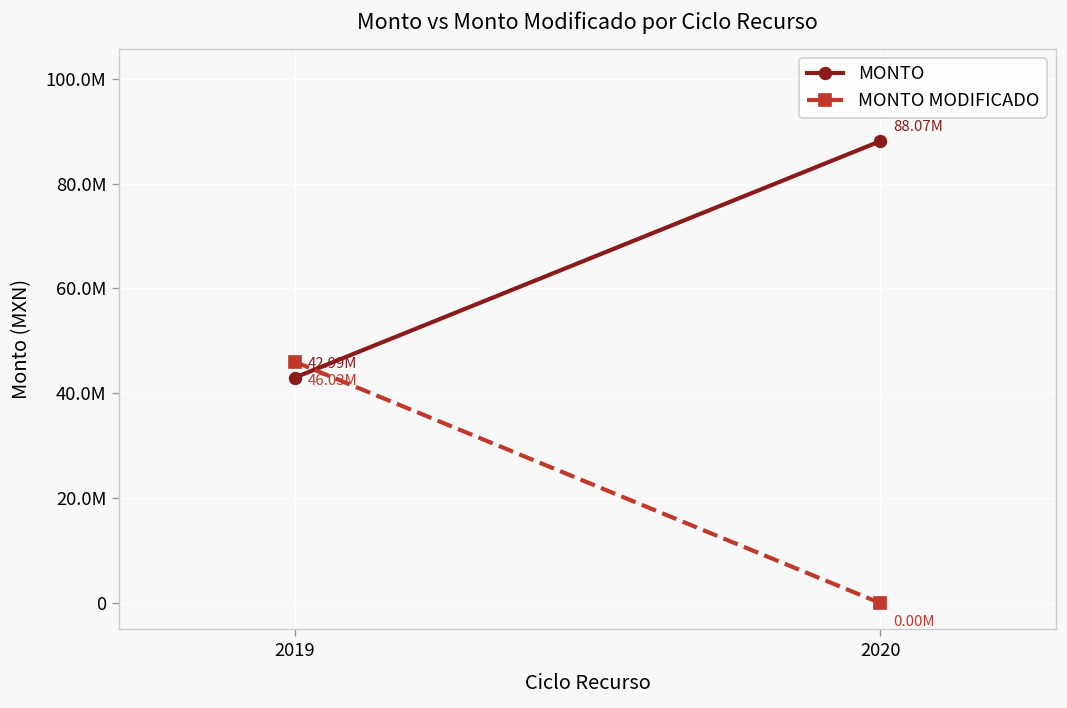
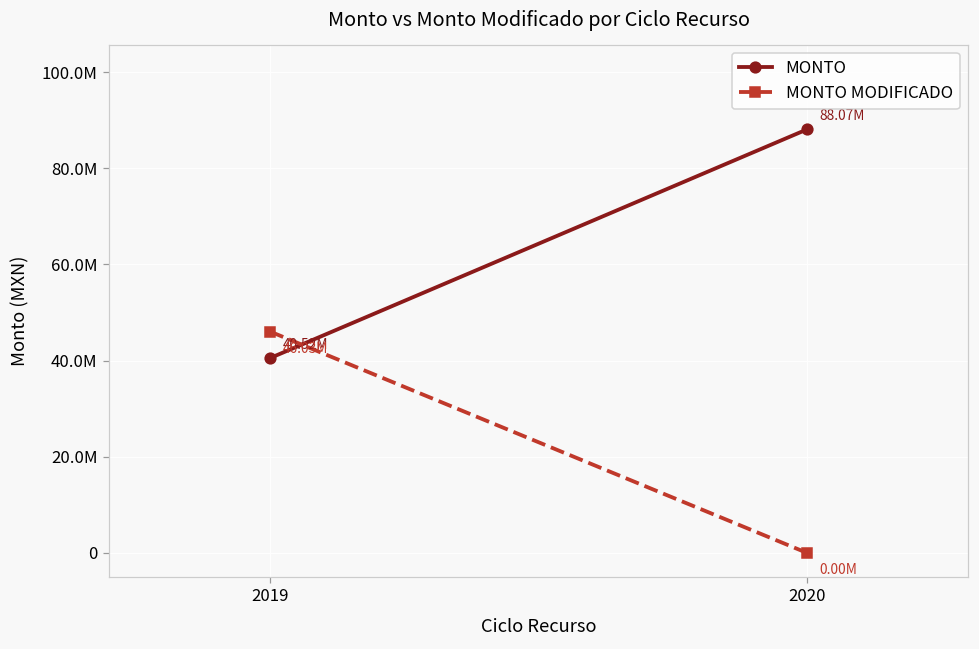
MONTO, 2019: 42.99M -> 40.52M
